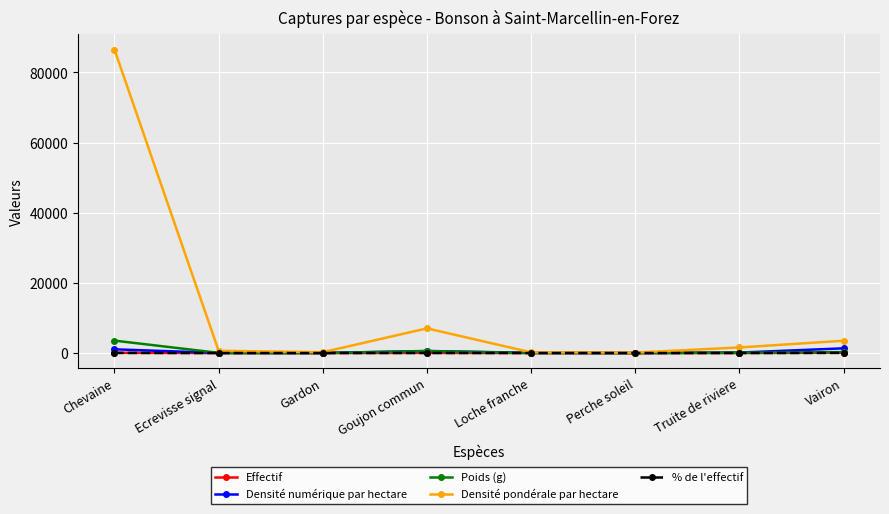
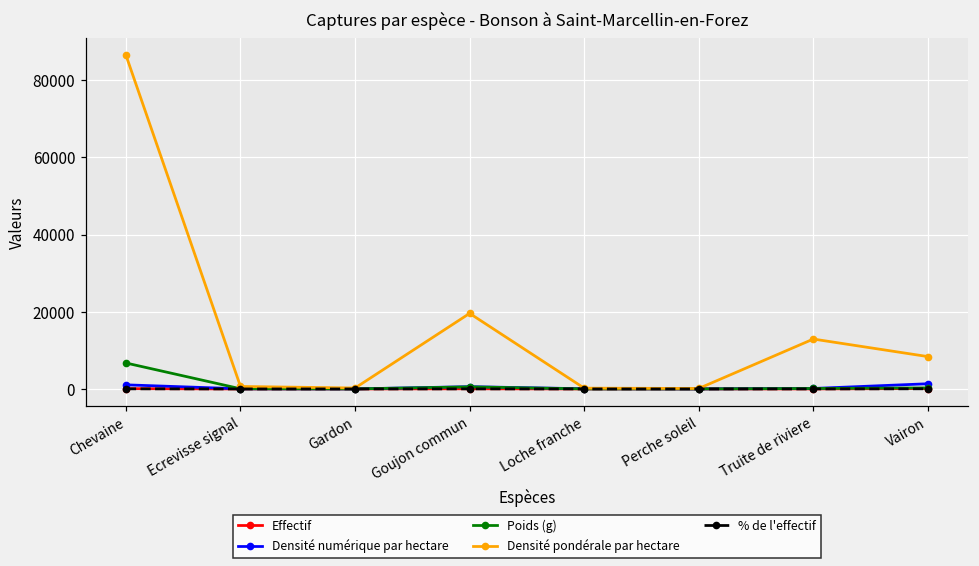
Poids (g), Chevaine: 4000 -> 7000
Densité pondérale par hectare, Goujon commun: 7000 -> 20000
Densité pondérale par hectare, Truite de riviere: 2000 -> 13000
Densité pondérale par hectare, Vairon: 4000 -> 8000
